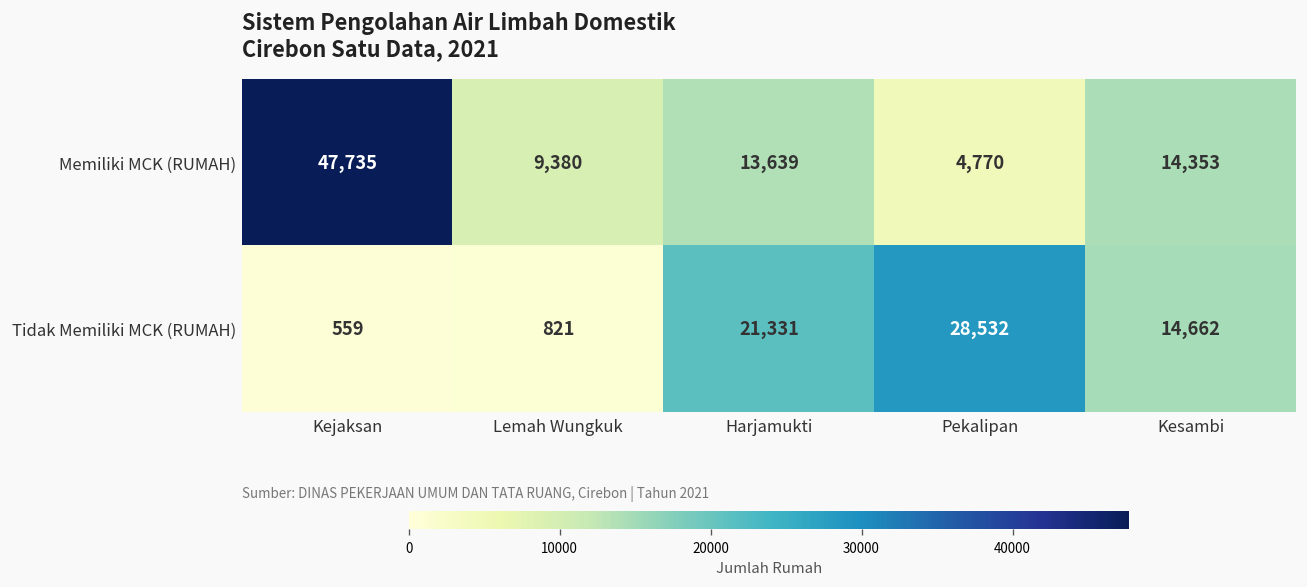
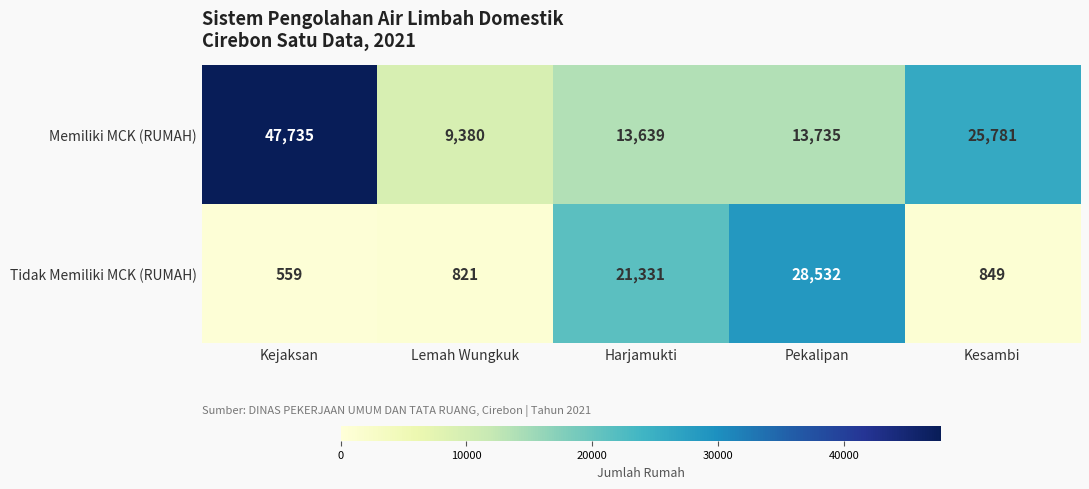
Memiliki MCK (RUMAH), Pekalipan: 4,770 -> 13,735
Memiliki MCK (RUMAH), Kesambi: 14,353 -> 25,781
Tidak Memiliki MCK (RUMAH), Kesambi: 14,662 -> 849
